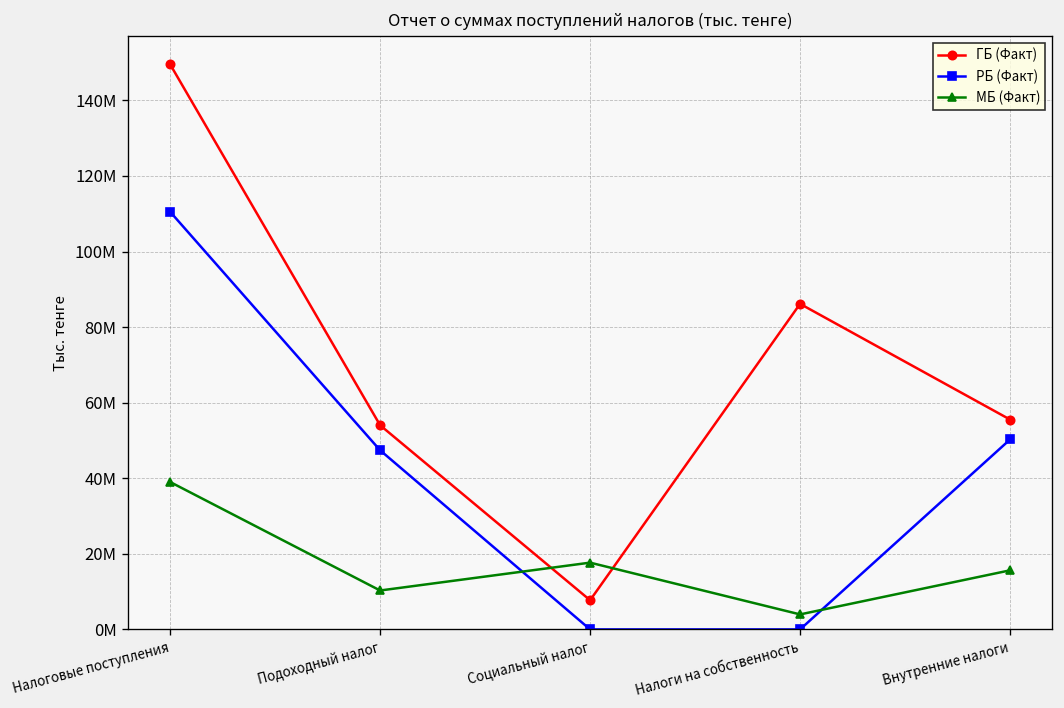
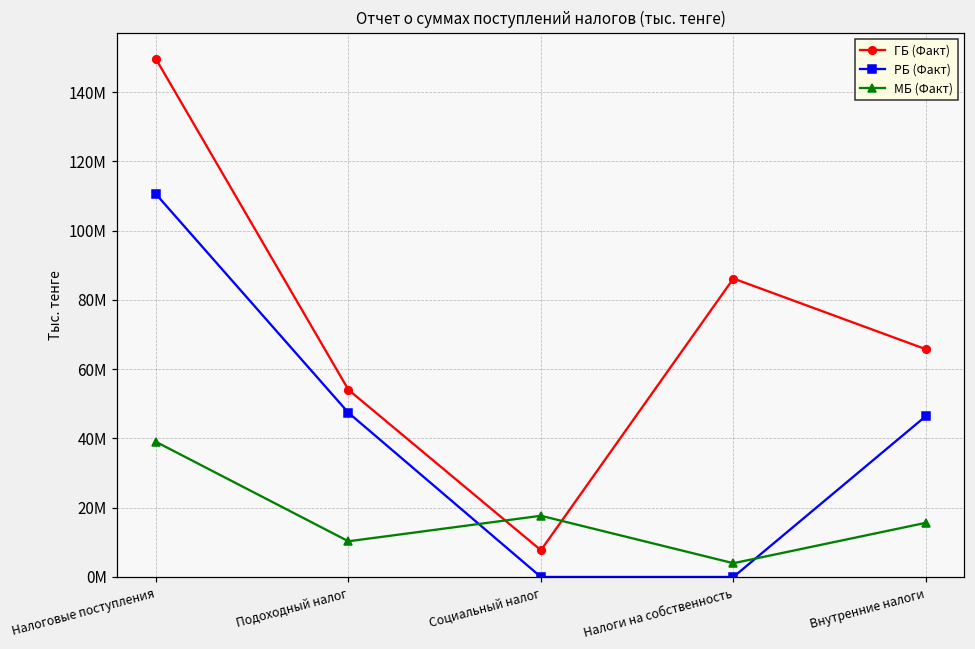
ГБ (Факт), Внутренние налоги: 56000000 -> 66000000
РБ (Факт), Внутренние налоги: 50000000 -> 46000000
